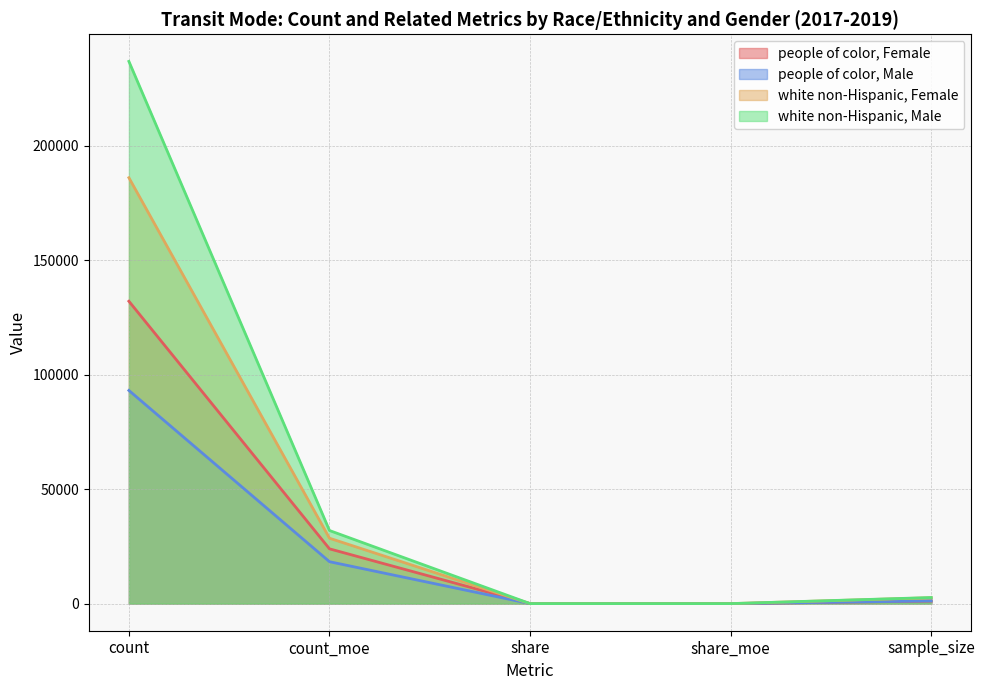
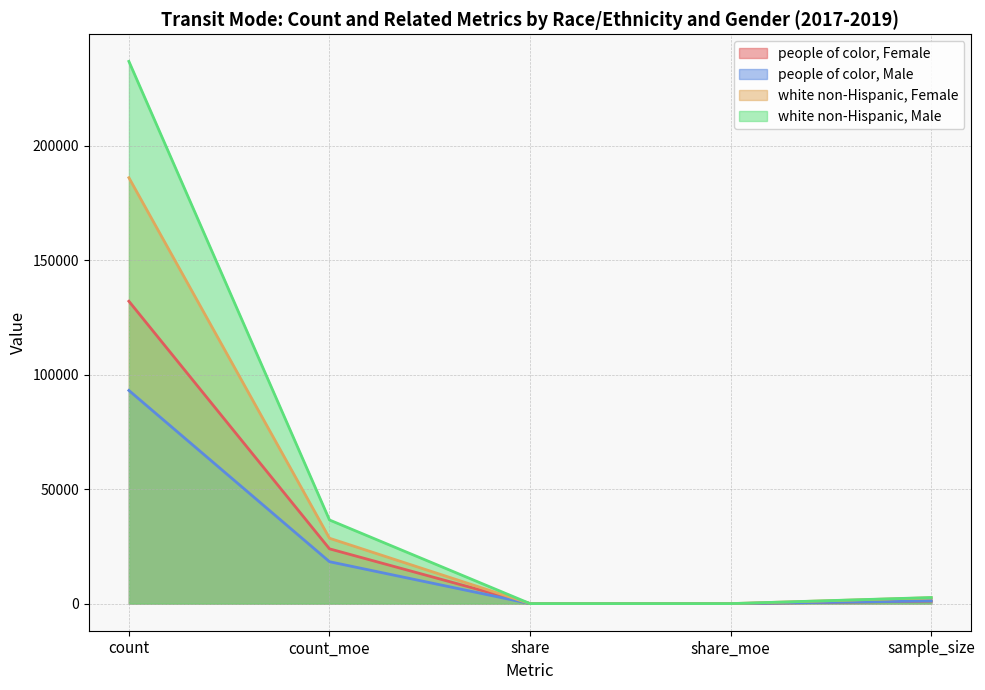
white non-Hispanic, Male, count_moe: 32000 -> 37000
